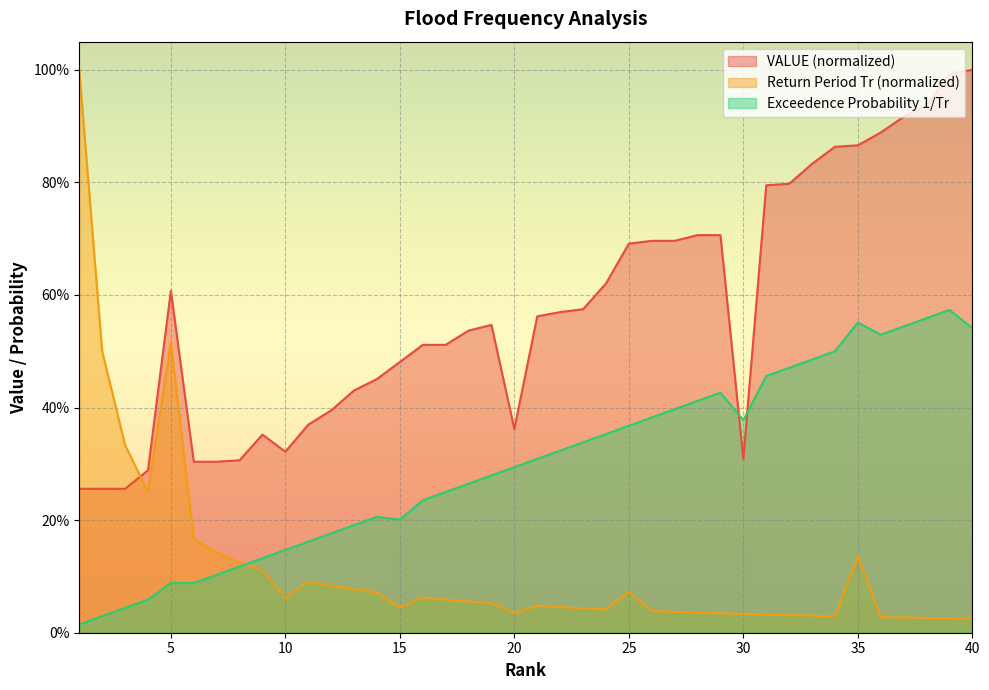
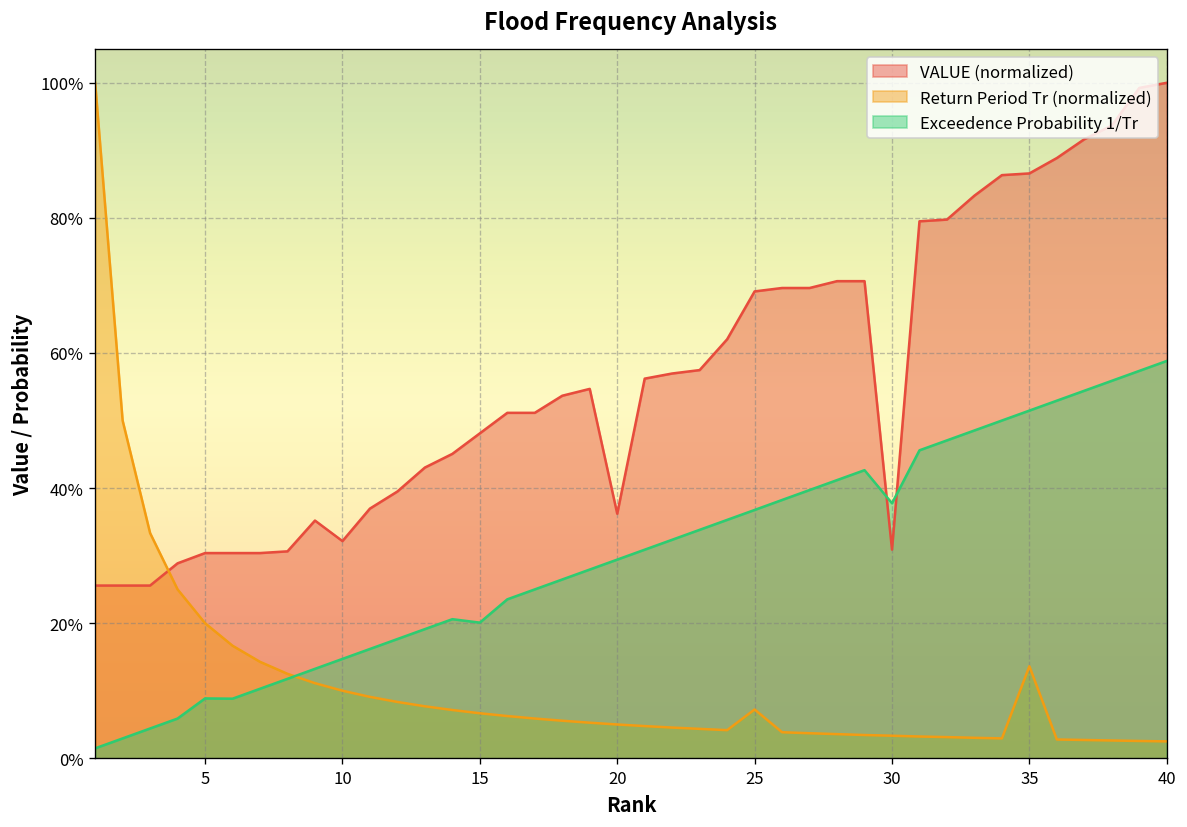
VALUE (normalized), 5: 61% -> 30%
Return Period Tr (normalized), 5: 52% -> 20%
Return Period Tr (normalized), 10: 6% -> 10%
Return Period Tr (normalized), 15: 5% -> 7%
Return Period Tr (normalized), 20: 4% -> 5%
Exceedence Probability 1/Tr, 35: 55% -> 51%
Exceedence Probability 1/Tr, 40: 54% -> 59%
